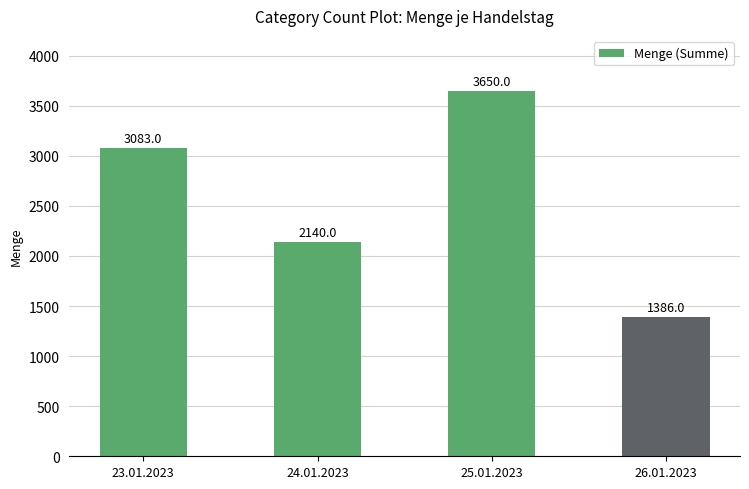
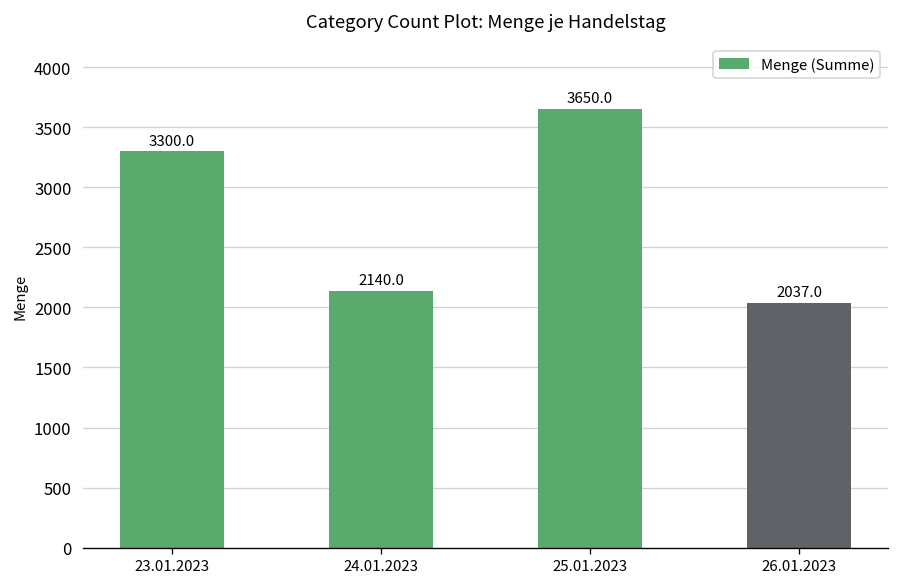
23.01.2023: 3083.0 -> 3300.0
26.01.2023: 1386.0 -> 2037.0
